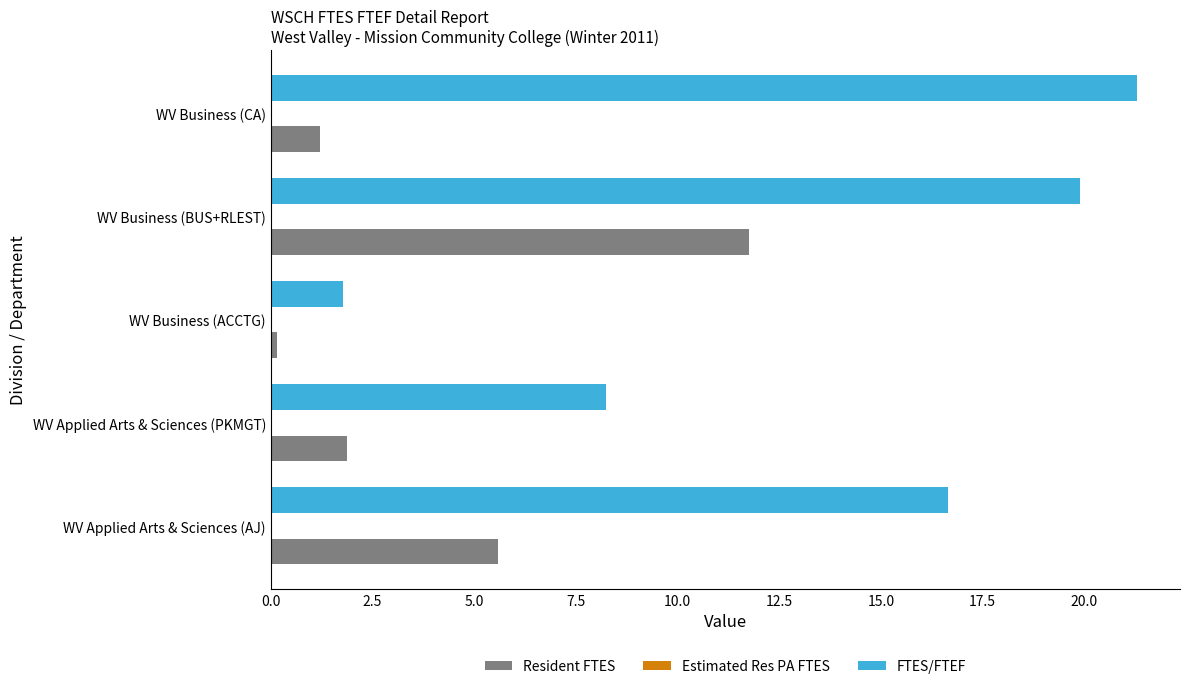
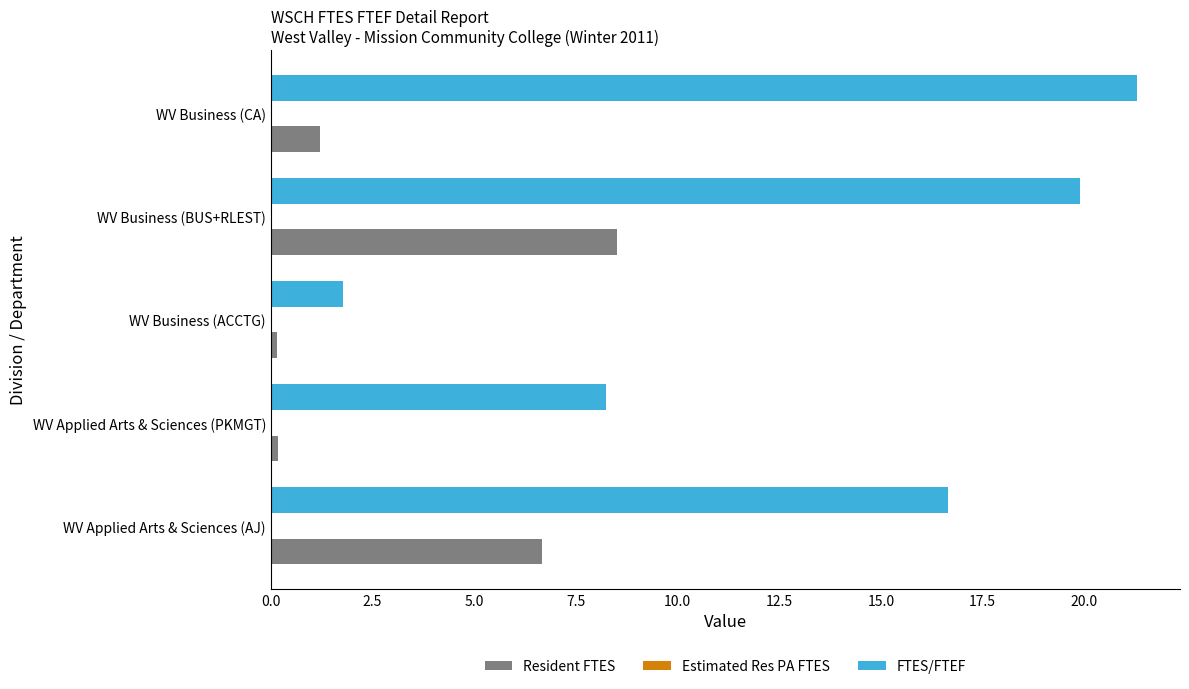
Resident FTES, WV Business (BUS+RLEST): 11.8 -> 8.5
Resident FTES, WV Applied Arts & Sciences (PKMGT): 1.9 -> 0.2
Resident FTES, WV Applied Arts & Sciences (AJ): 5.6 -> 6.7
